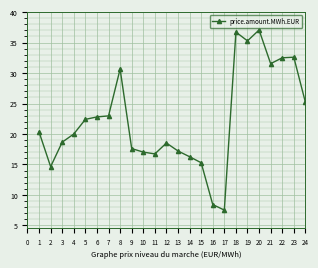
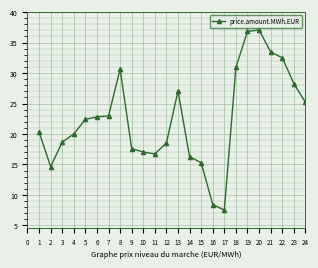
13: 17 -> 27
18: 37 -> 31
19: 35 -> 37
21: 32 -> 33
23: 33 -> 28
